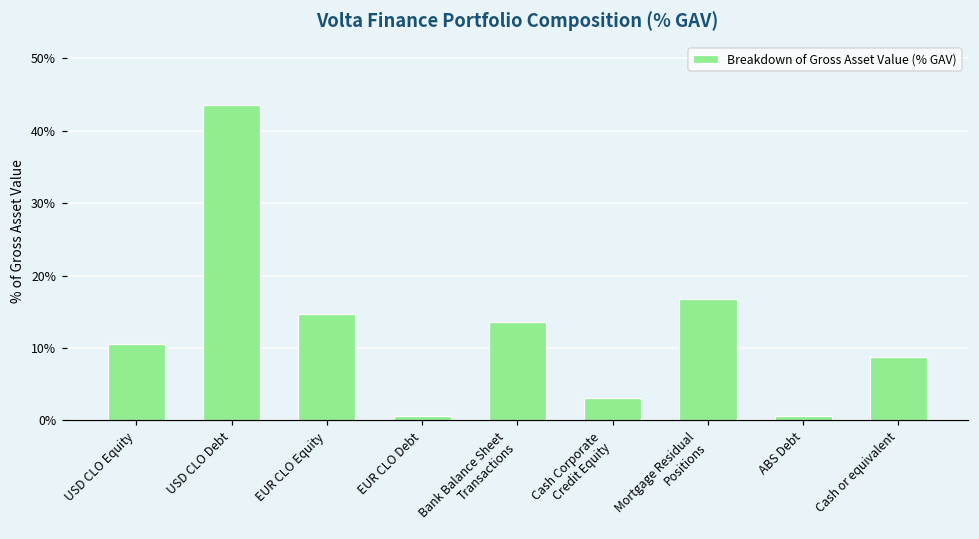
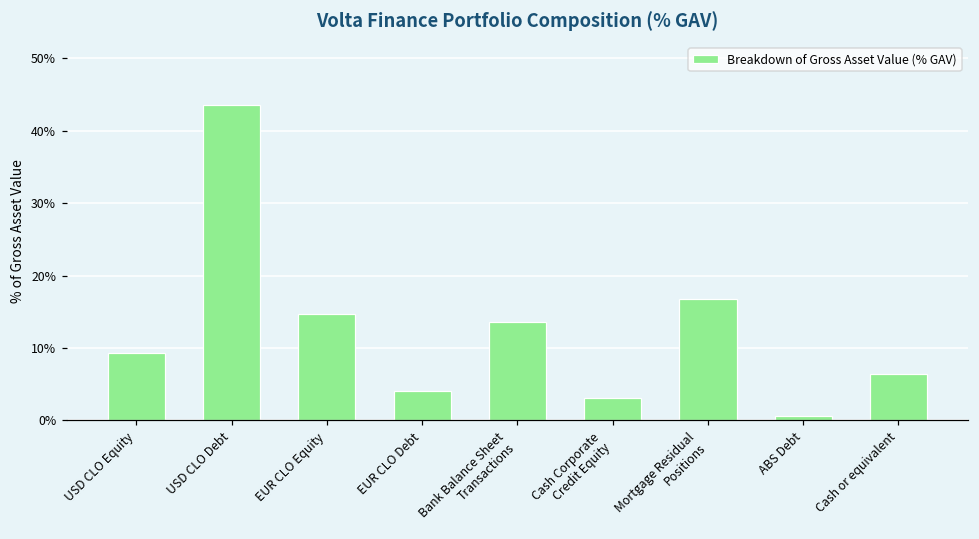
USD CLO Equity: 11% -> 9%
EUR CLO Debt: 1% -> 4%
Cash or equivalent: 9% -> 6%
